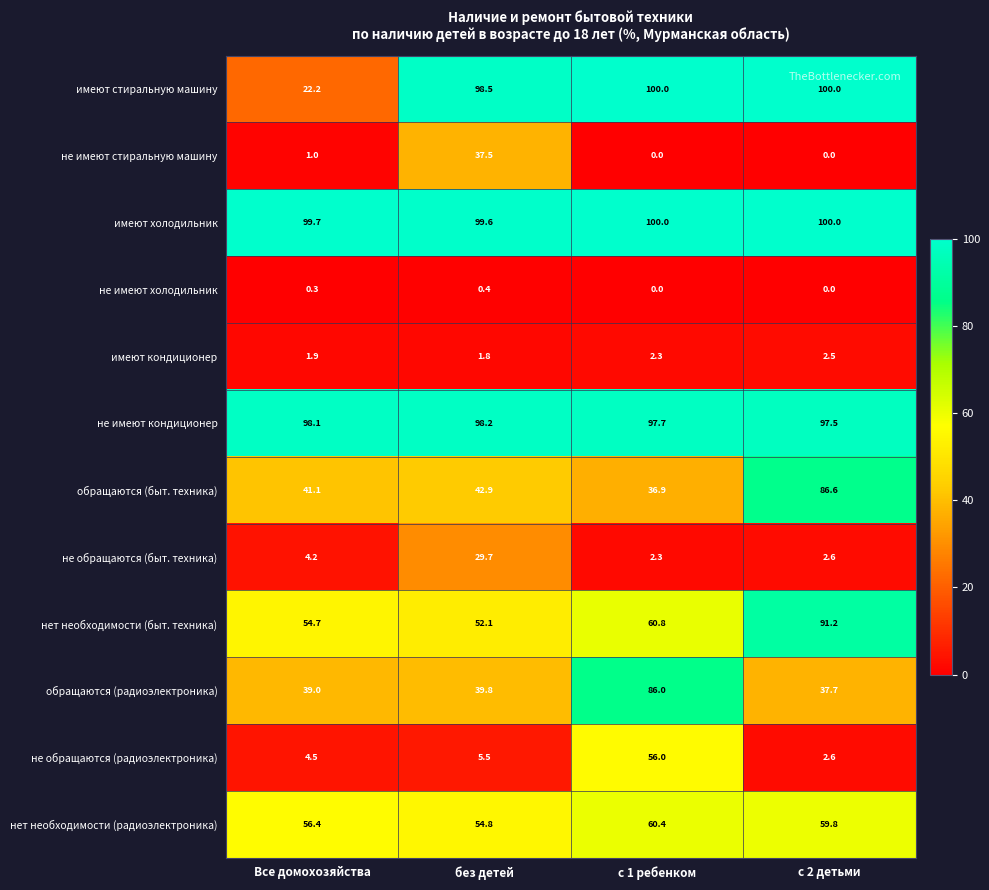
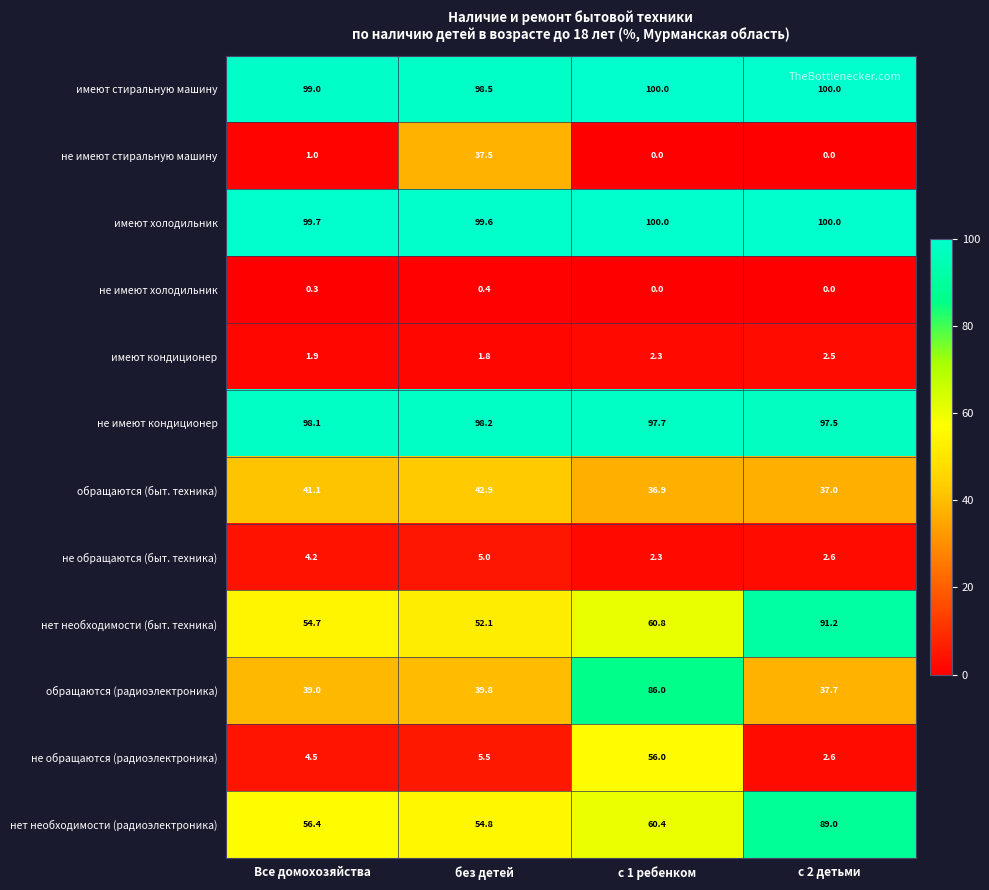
имеют стиральную машину, Все домохозяйства: 22.2 -> 99.0
обращаются (быт. техника), с 2 детьми: 86.6 -> 37.0
не обращаются (быт. техника), без детей: 29.7 -> 5.0
нет необходимости (радиоэлектроника), с 2 детьми: 59.8 -> 89.0
